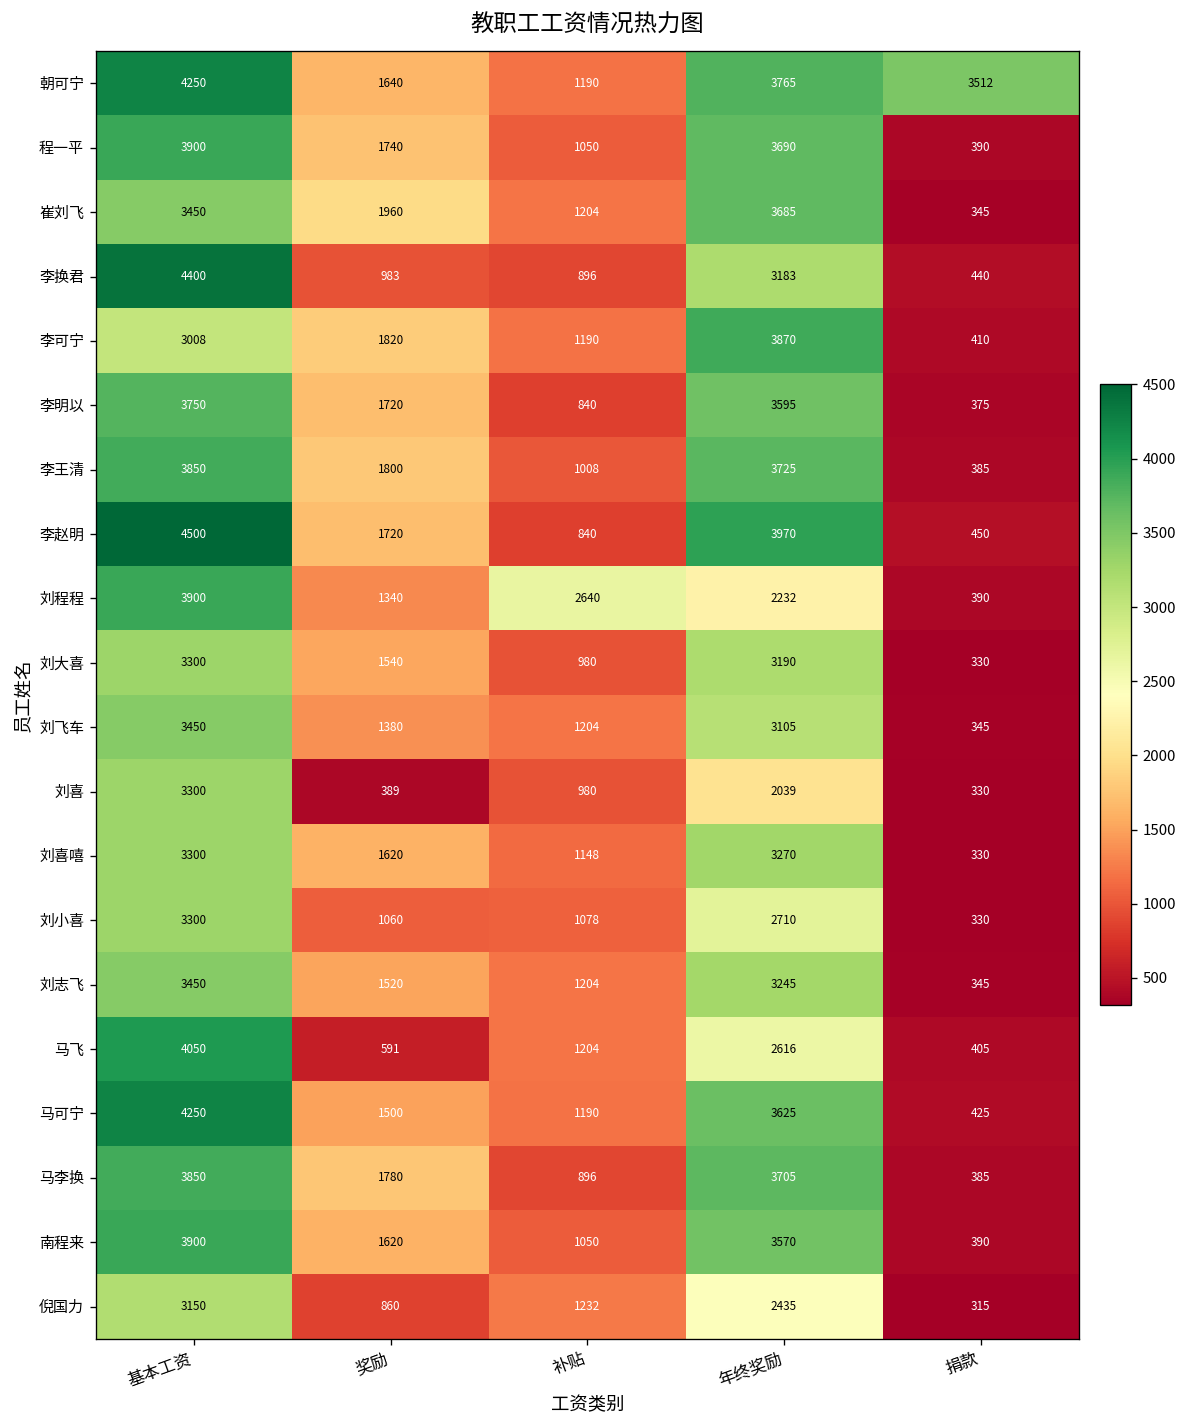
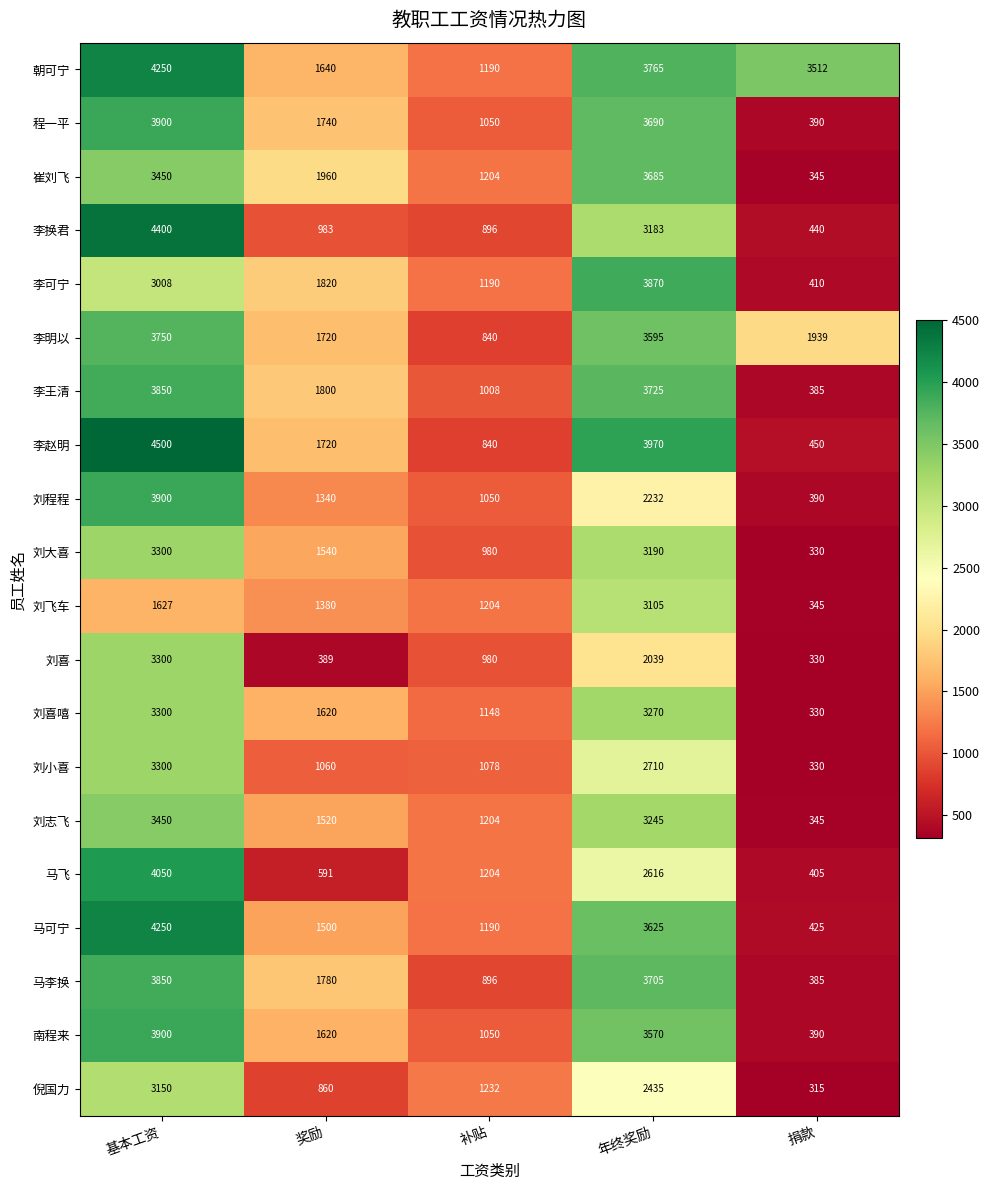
李明以, 捐款: 375 -> 1939
刘程程, 补贴: 2640 -> 1050
刘飞车, 基本工资: 3450 -> 1627
